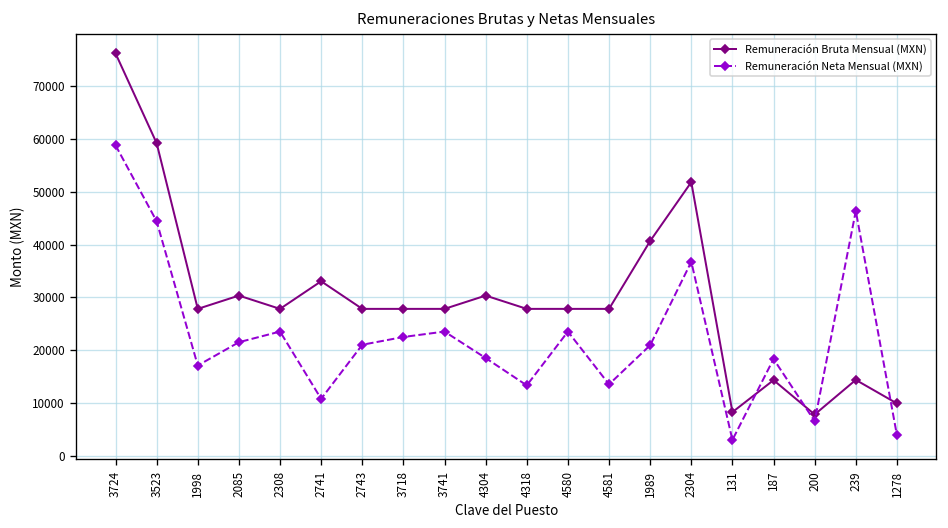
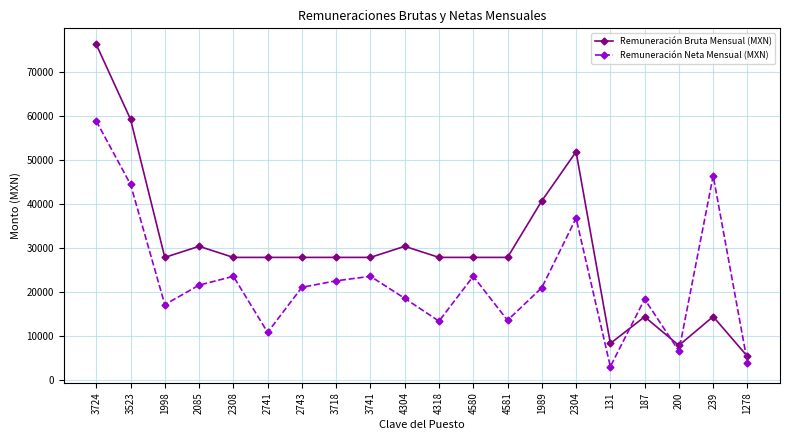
Remuneración Bruta Mensual (MXN), 2741: 33000 -> 28000
Remuneración Bruta Mensual (MXN), 1278: 10000 -> 5000
